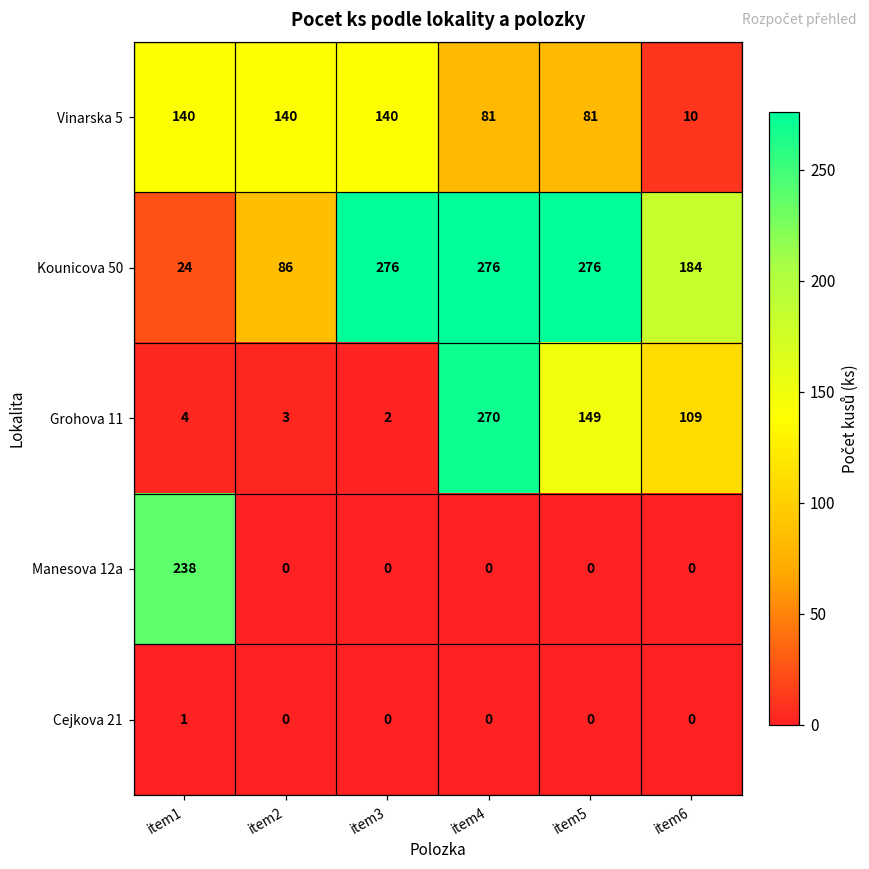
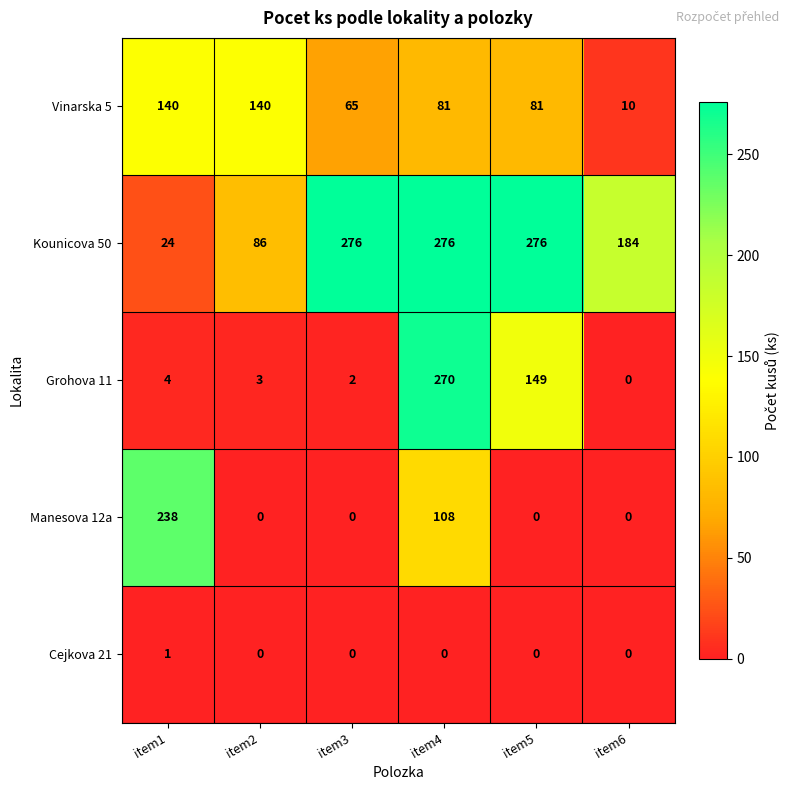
Vinarska 5, item3: 140 -> 65
Grohova 11, item6: 109 -> 0
Manesova 12a, item4: 0 -> 108
